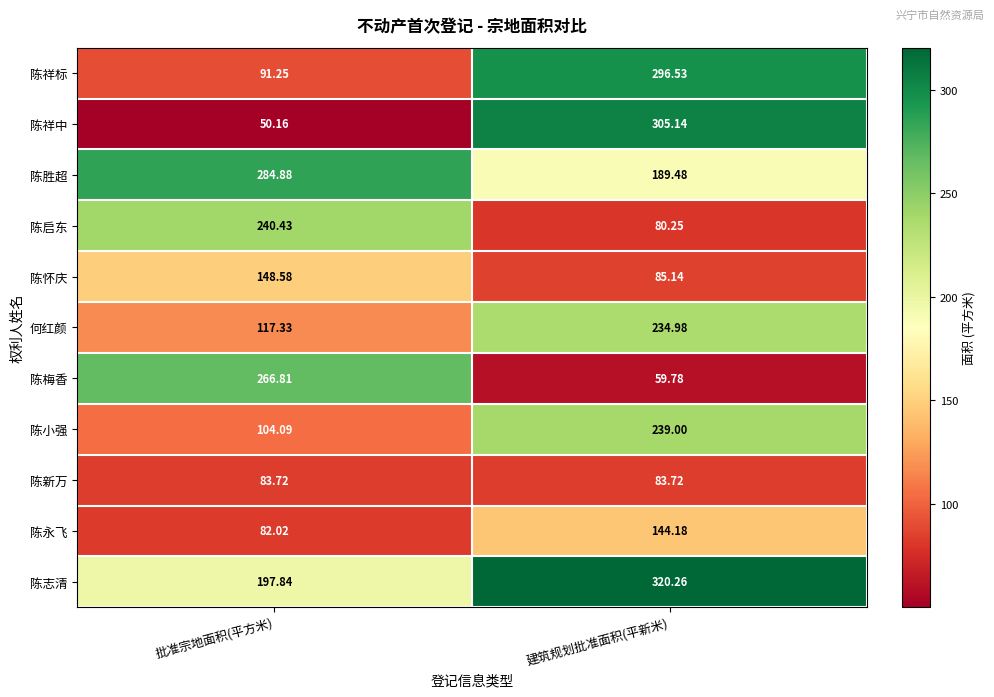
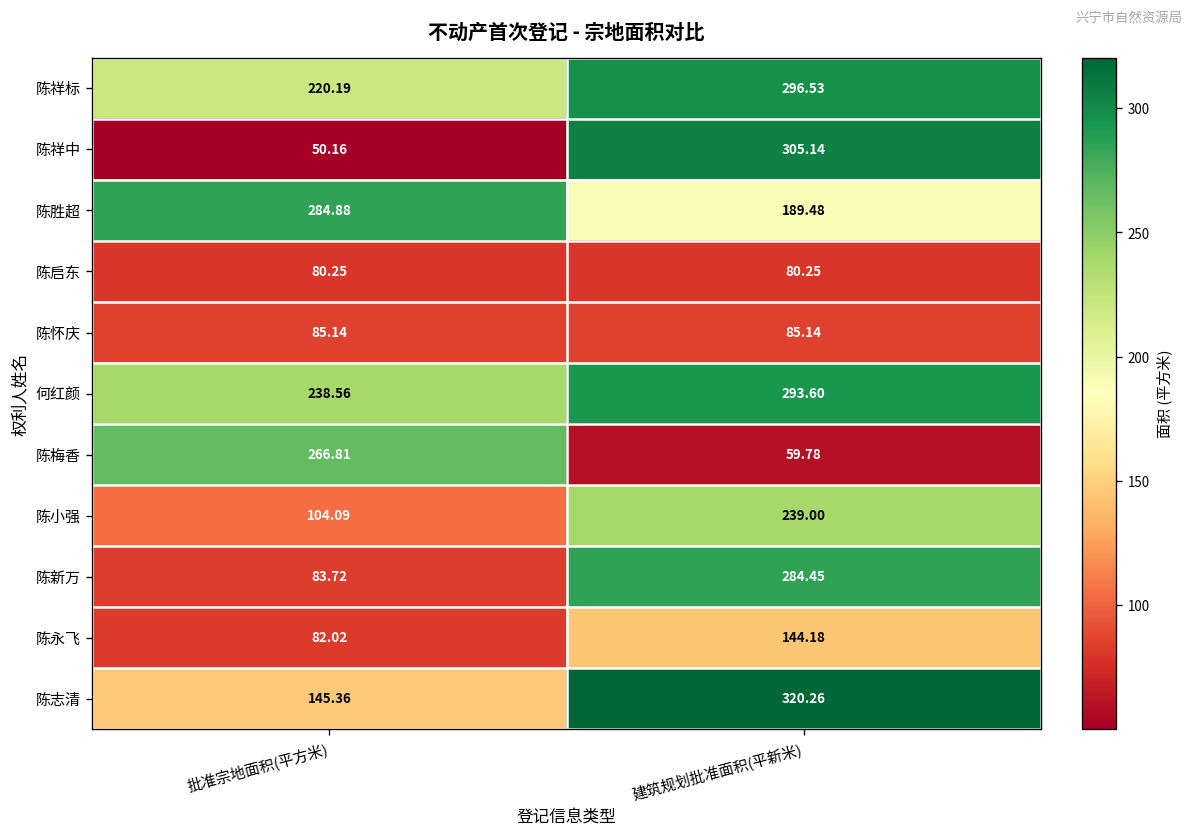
陈祥标, 批准宗地面积(平方米): 91.25 -> 220.19
陈启东, 批准宗地面积(平方米): 240.43 -> 80.25
陈怀庆, 批准宗地面积(平方米): 148.58 -> 85.14
何红颜, 批准宗地面积(平方米): 117.33 -> 238.56
何红颜, 建筑规划批准面积(平新米): 234.98 -> 293.60
陈新万, 建筑规划批准面积(平新米): 83.72 -> 284.45
陈志清, 批准宗地面积(平方米): 197.84 -> 145.36
